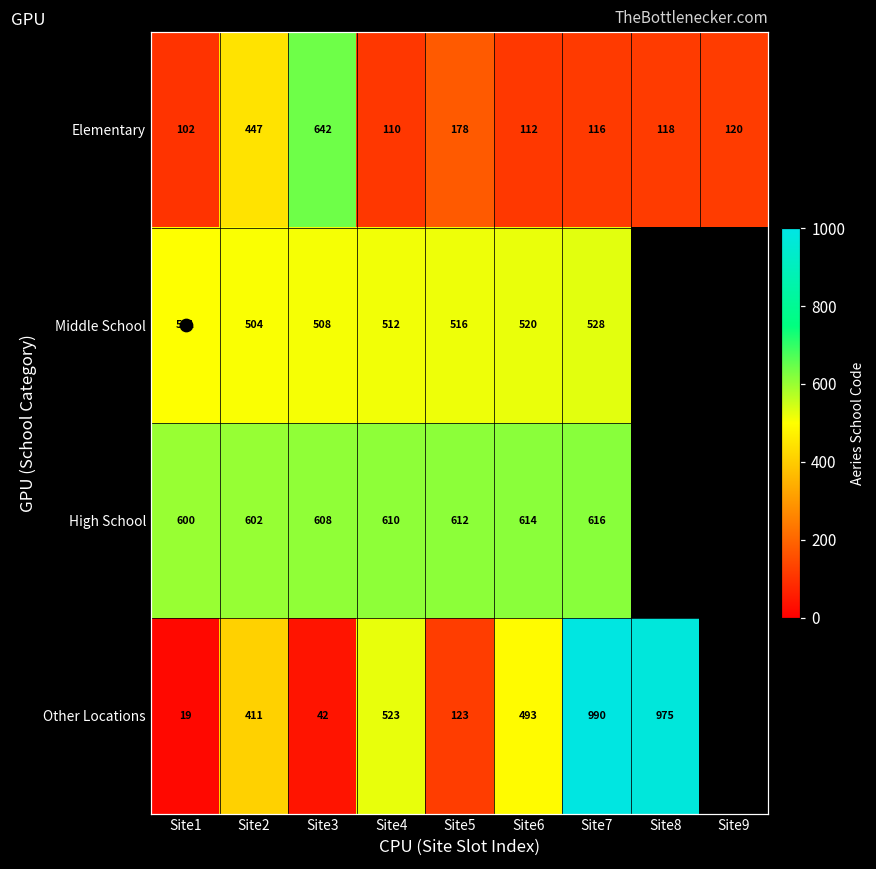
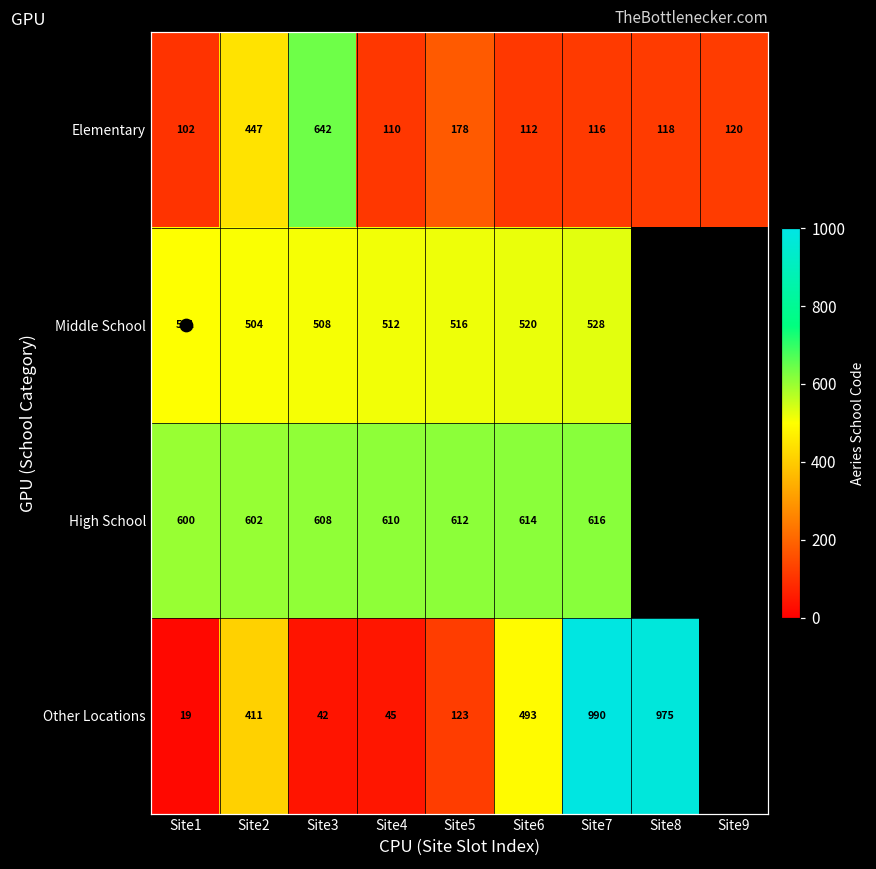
Other Locations, Site4: 523 -> 45
